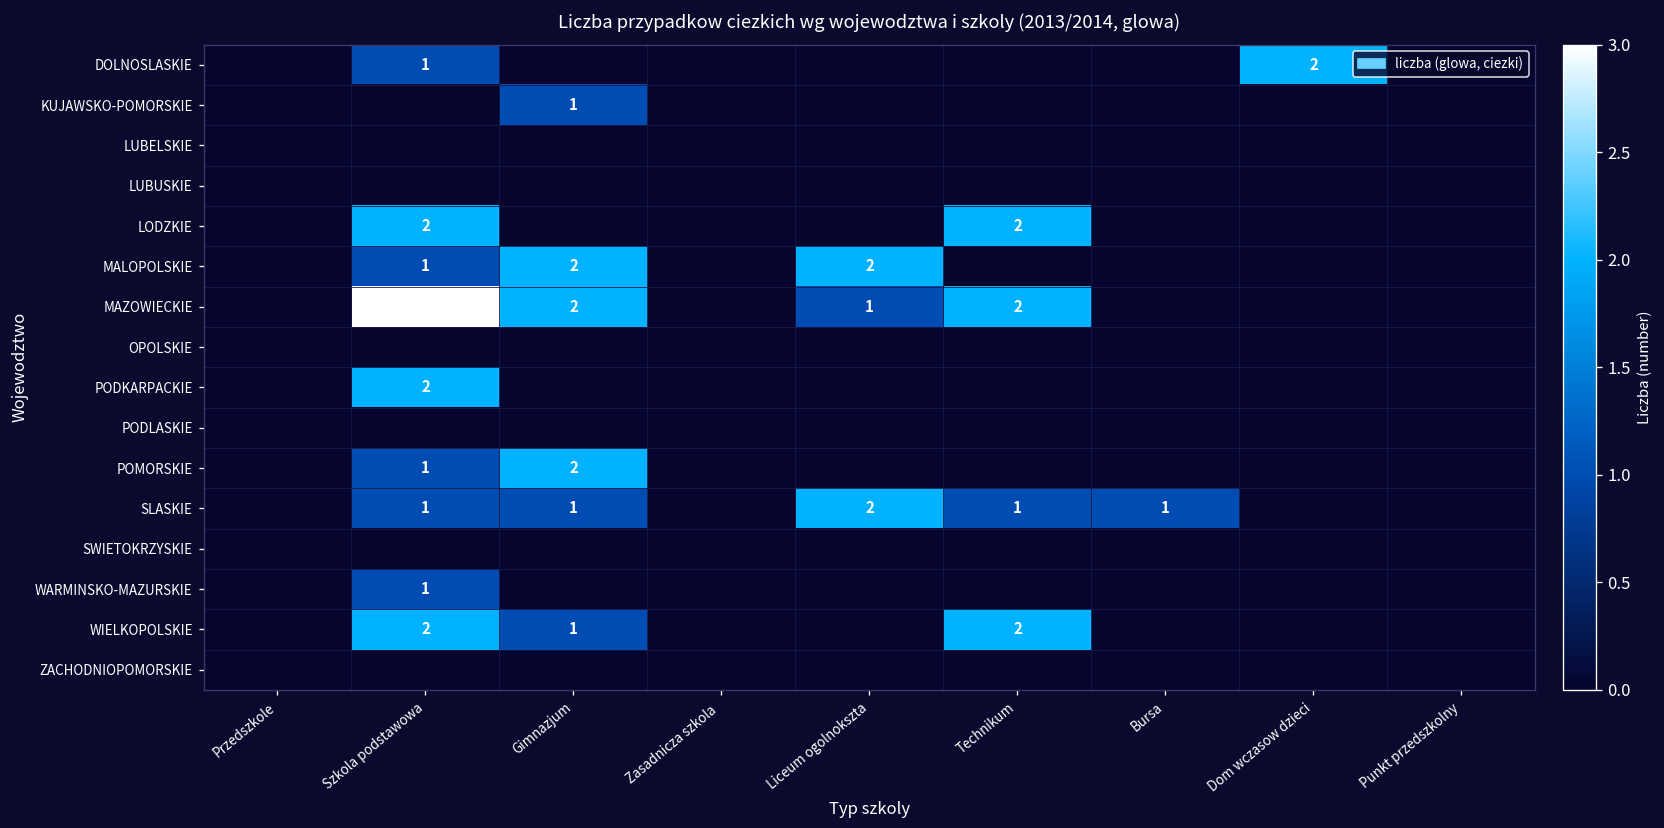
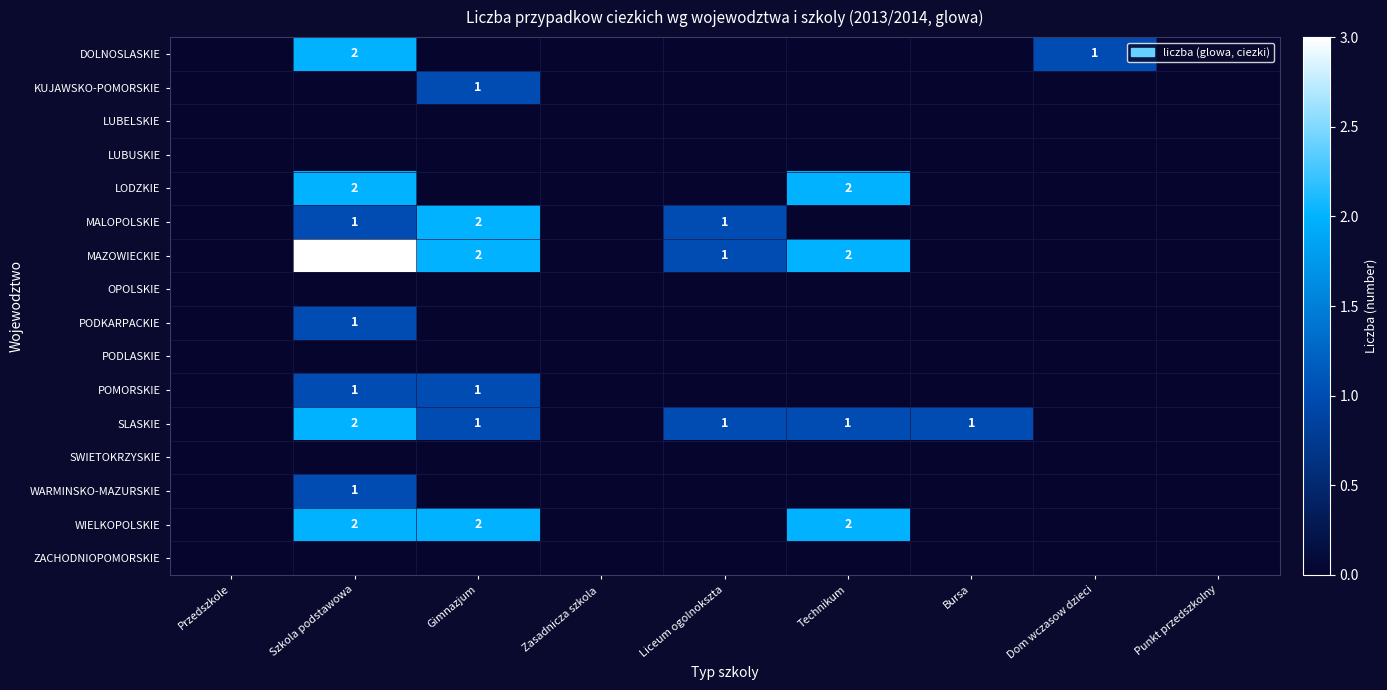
DOLNOSLASKIE, Szkola podstawowa: 1 -> 2
DOLNOSLASKIE, Dom wczasow dzieci: 2 -> 1
MALOPOLSKIE, Liceum ogolnokszta: 2 -> 1
PODKARPACKIE, Szkola podstawowa: 2 -> 1
POMORSKIE, Gimnazjum: 2 -> 1
SLASKIE, Szkola podstawowa: 1 -> 2
SLASKIE, Liceum ogolnokszta: 2 -> 1
WIELKOPOLSKIE, Gimnazjum: 1 -> 2
